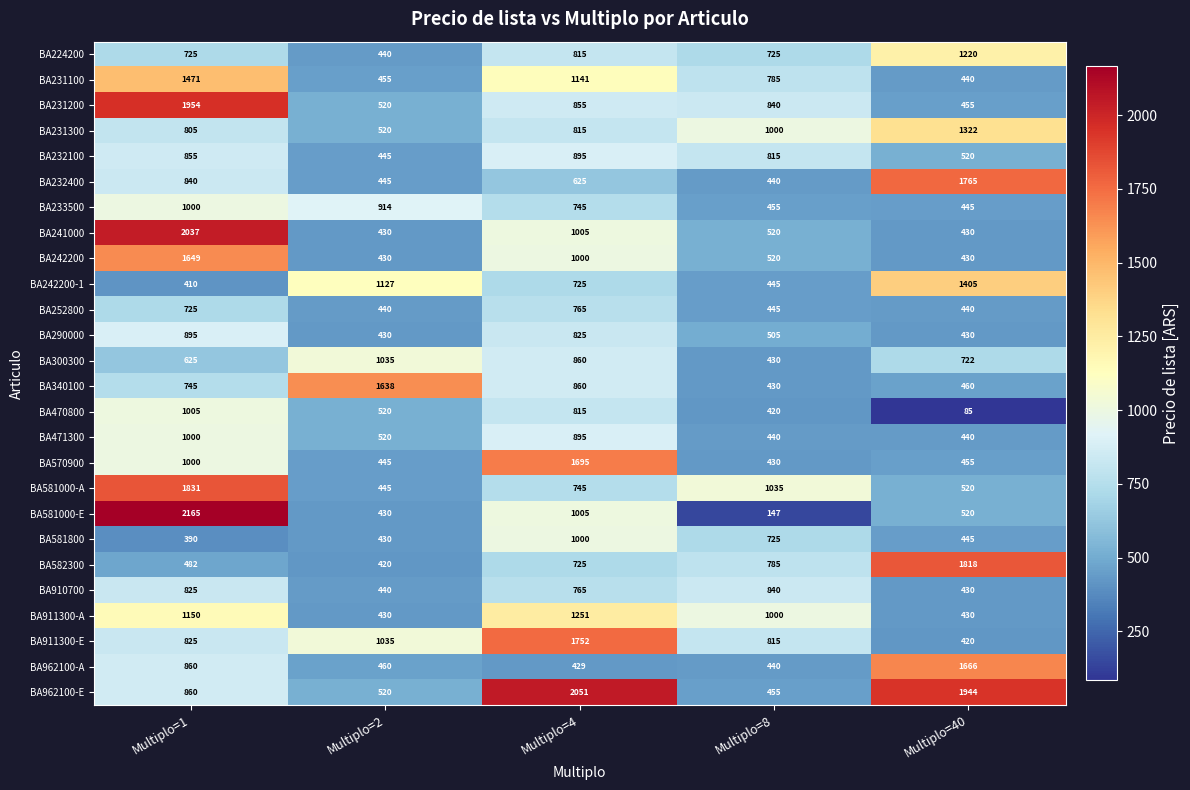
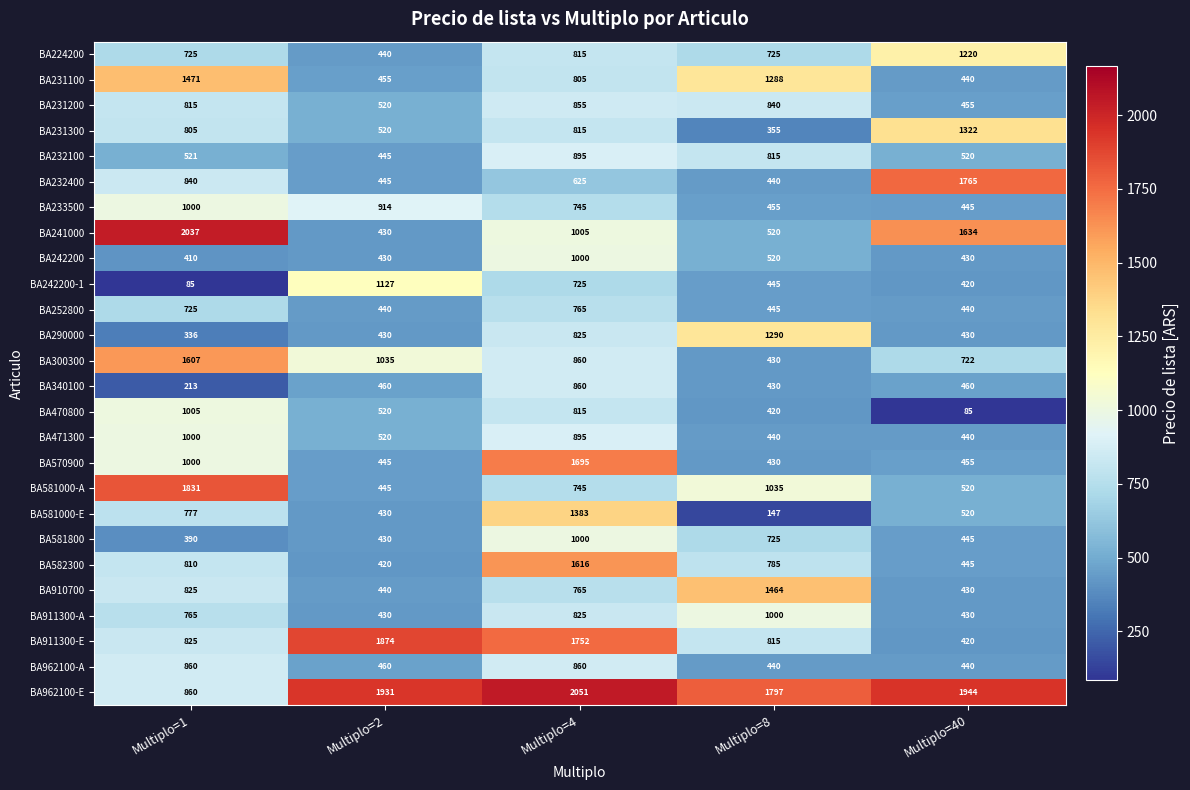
BA231100, Multiplo=4: 1141 -> 805
BA231100, Multiplo=8: 785 -> 1288
BA231200, Multiplo=1: 1954 -> 815
BA231300, Multiplo=8: 1000 -> 355
BA232100, Multiplo=1: 855 -> 521
BA241000, Multiplo=40: 430 -> 1634
BA242200, Multiplo=1: 1649 -> 410
BA242200-1, Multiplo=1: 410 -> 85
BA242200-1, Multiplo=40: 1405 -> 420
BA290000, Multiplo=1: 895 -> 336
BA290000, Multiplo=8: 505 -> 1290
BA300300, Multiplo=1: 625 -> 1607
BA340100, Multiplo=1: 745 -> 213
BA340100, Multiplo=2: 1638 -> 460
BA581000-E, Multiplo=1: 2165 -> 777
BA581000-E, Multiplo=4: 1005 -> 1383
BA582300, Multiplo=1: 482 -> 810
BA582300, Multiplo=4: 725 -> 1616
BA582300, Multiplo=40: 1818 -> 445
BA910700, Multiplo=8: 840 -> 1464
BA911300-A, Multiplo=1: 1150 -> 765
BA911300-A, Multiplo=4: 1251 -> 825
BA911300-E, Multiplo=2: 1035 -> 1874
BA962100-A, Multiplo=4: 429 -> 860
BA962100-A, Multiplo=40: 1666 -> 440
BA962100-E, Multiplo=2: 520 -> 1931
BA962100-E, Multiplo=8: 455 -> 1797
